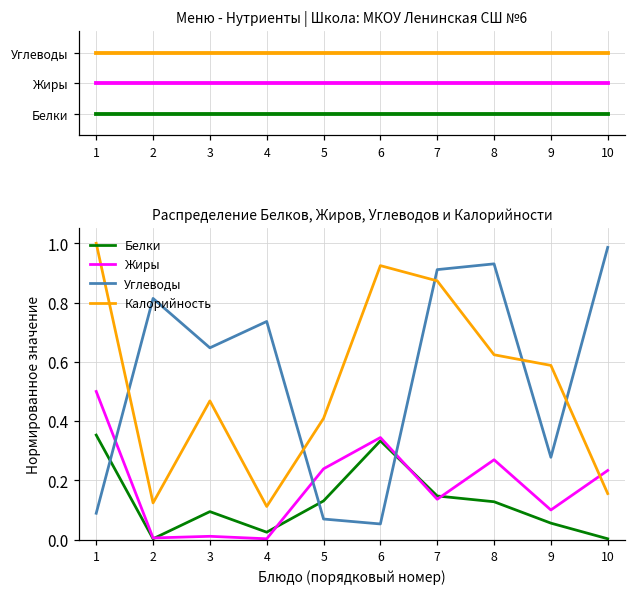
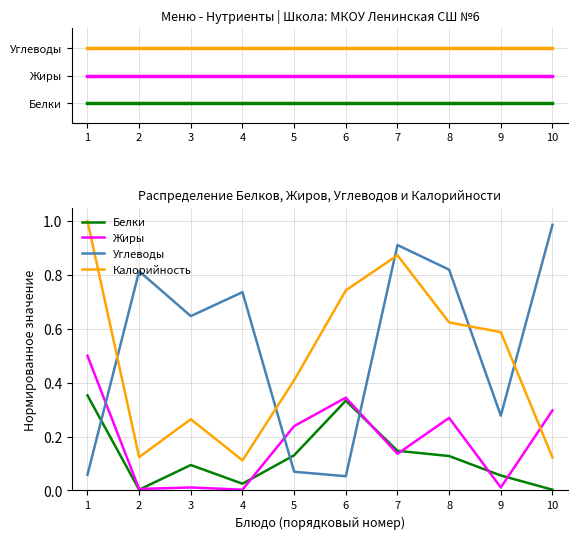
Распределение Белков, Жиров, Углеводов и Калорийности, Углеводы, 1: 0.09 -> 0.06
Распределение Белков, Жиров, Углеводов и Калорийности, Калорийность, 3: 0.47 -> 0.26
Распределение Белков, Жиров, Углеводов и Калорийности, Калорийность, 6: 0.92 -> 0.74
Распределение Белков, Жиров, Углеводов и Калорийности, Углеводы, 8: 0.93 -> 0.82
Распределение Белков, Жиров, Углеводов и Калорийности, Жиры, 9: 0.10 -> 0.01
Распределение Белков, Жиров, Углеводов и Калорийности, Жиры, 10: 0.23 -> 0.30
Распределение Белков, Жиров, Углеводов и Калорийности, Калорийность, 10: 0.16 -> 0.12
